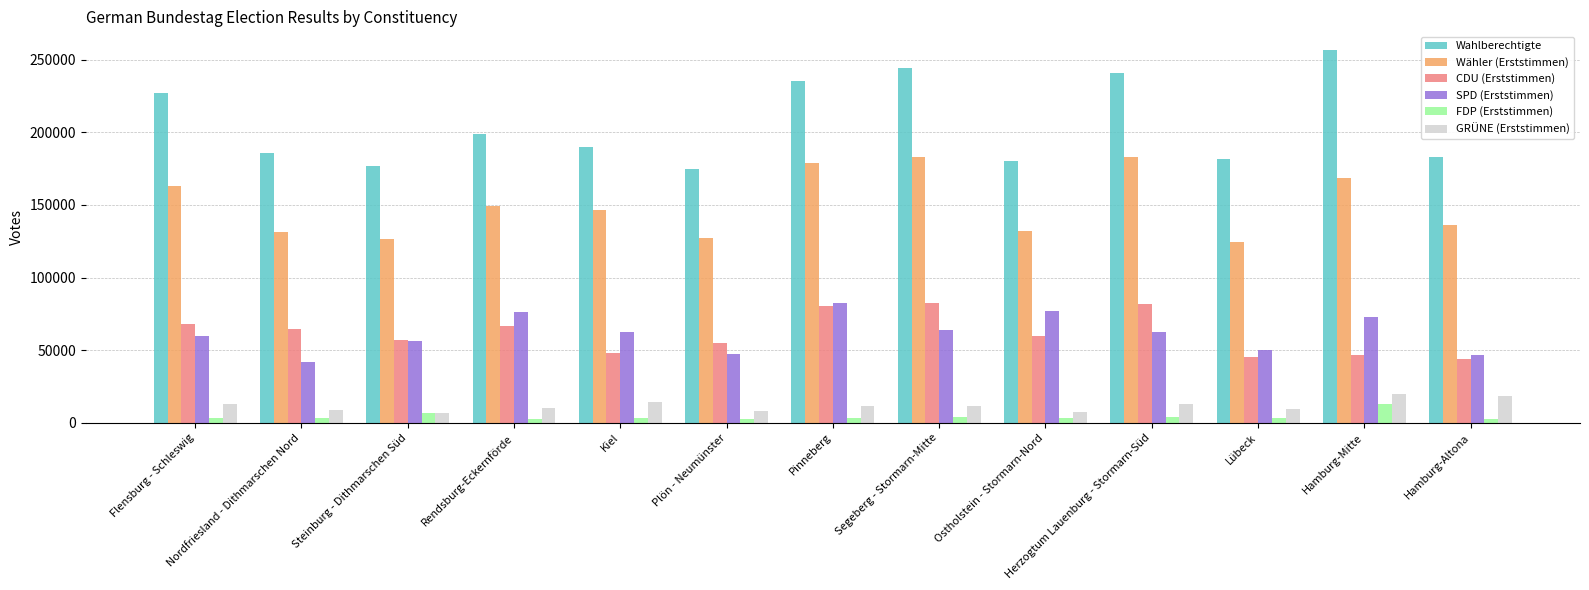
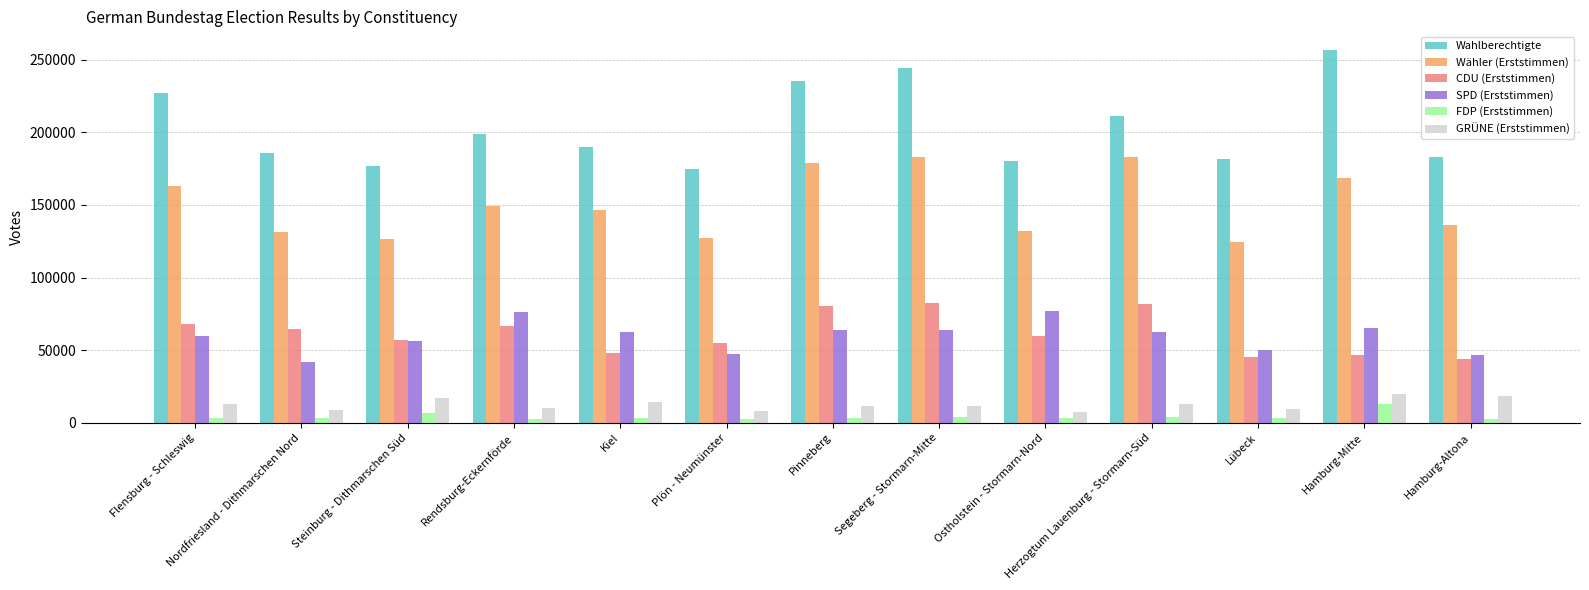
GRÜNE (Erststimmen), Steinburg - Dithmarschen Süd: 6000 -> 17000
SPD (Erststimmen), Pinneberg: 82000 -> 64000
Wahlberechtigte, Herzogtum Lauenburg - Stormarn-Süd: 241000 -> 211000
SPD (Erststimmen), Hamburg-Mitte: 73000 -> 65000
